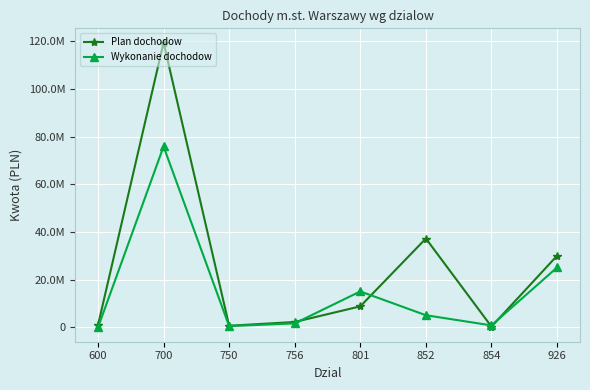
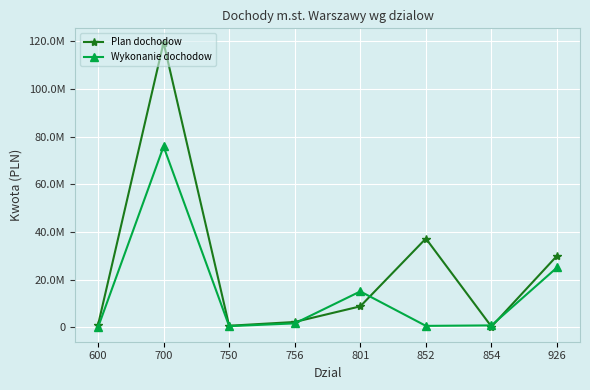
Wykonanie dochodow, 852: 5000000 -> 1000000
